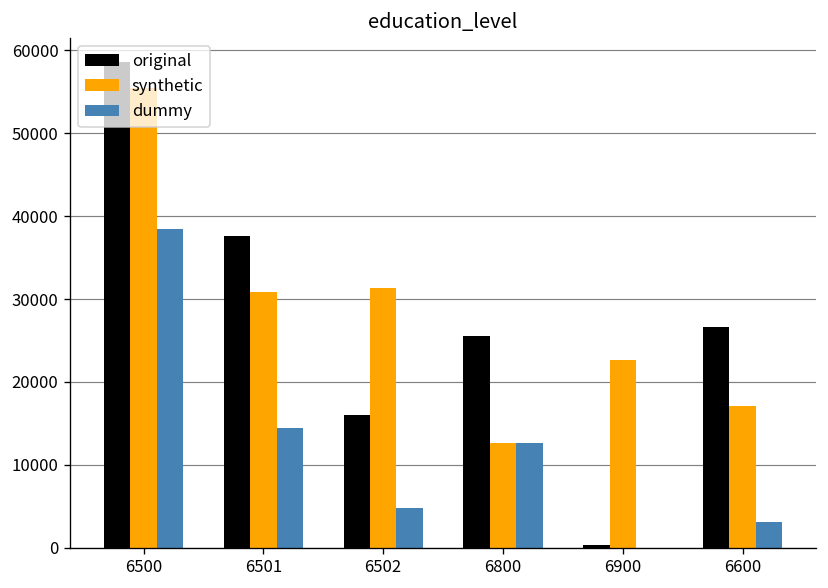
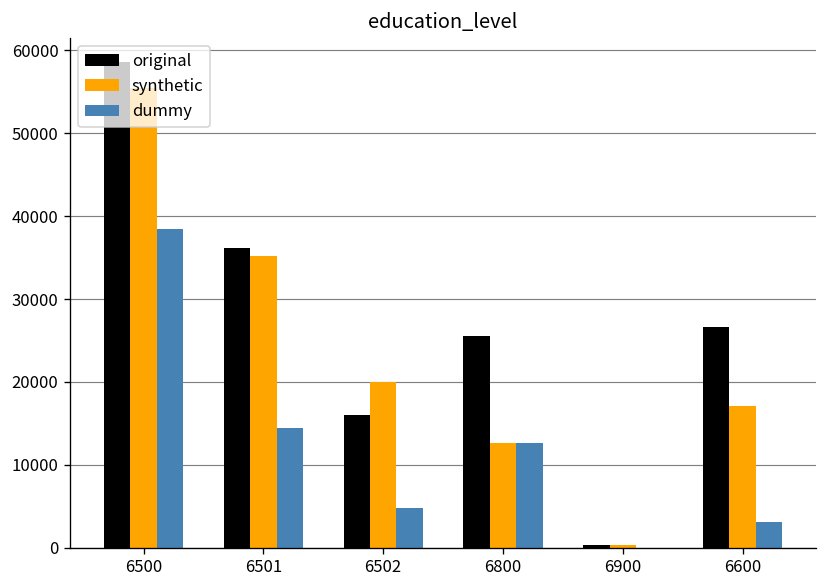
original, 6501: 38000 -> 36000
synthetic, 6501: 31000 -> 35000
synthetic, 6502: 31000 -> 20000
synthetic, 6900: 23000 -> 0
